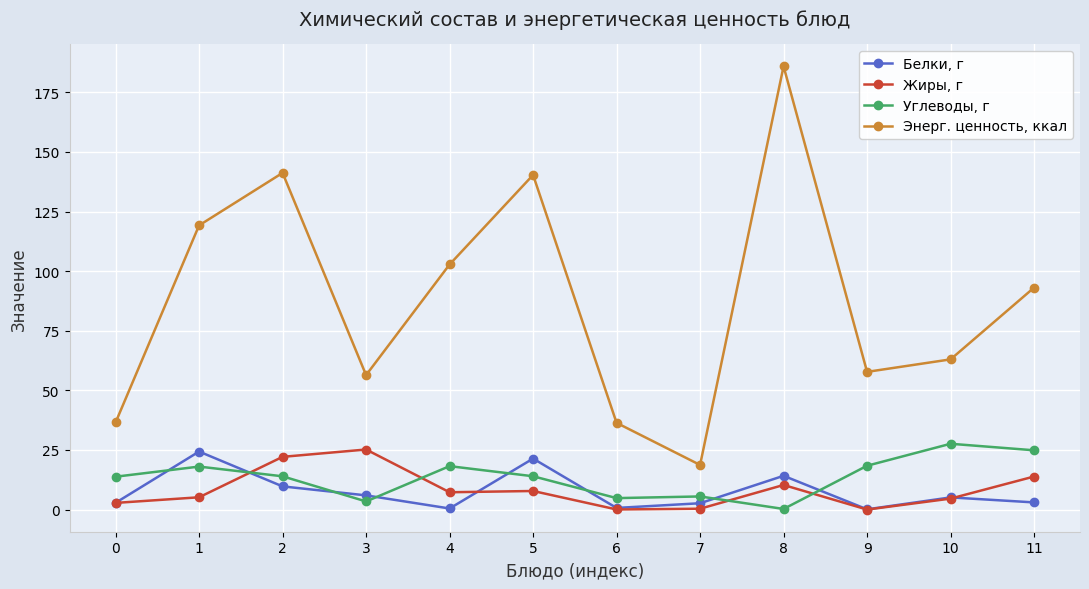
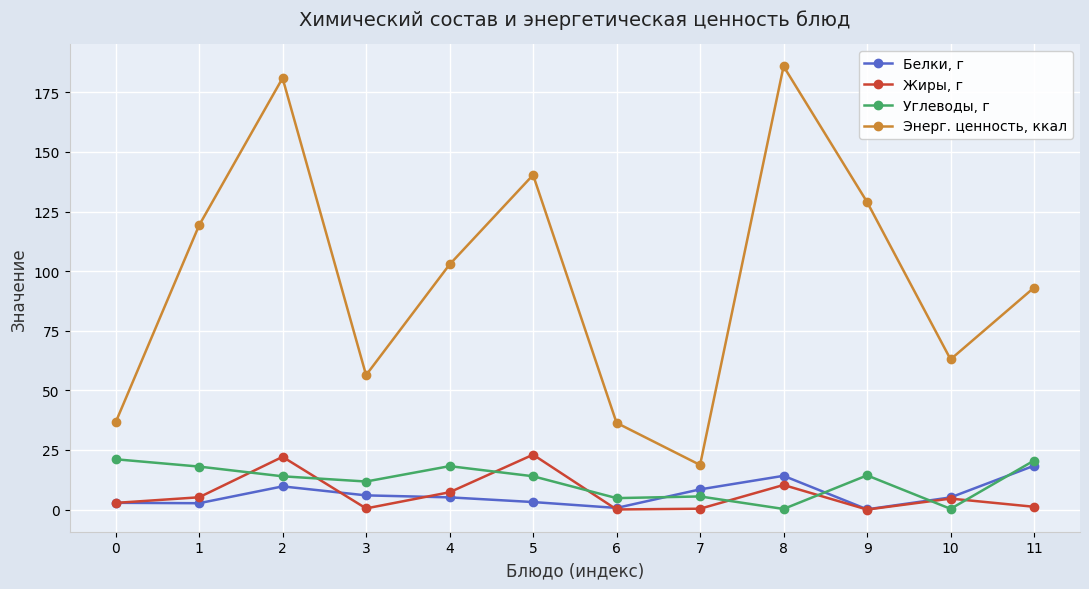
Углеводы, г, 0: 14 -> 21
Белки, г, 1: 24 -> 3
Энерг. ценность, ккал, 2: 141 -> 181
Жиры, г, 3: 25 -> 0
Углеводы, г, 3: 3 -> 12
Белки, г, 4: 0 -> 5
Белки, г, 5: 21 -> 3
Жиры, г, 5: 8 -> 23
Белки, г, 7: 3 -> 8
Углеводы, г, 9: 18 -> 14
Энерг. ценность, ккал, 9: 58 -> 129
Углеводы, г, 10: 28 -> 0
Белки, г, 11: 3 -> 18
Жиры, г, 11: 14 -> 1
Углеводы, г, 11: 25 -> 21
